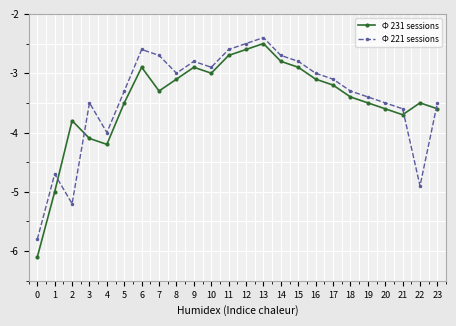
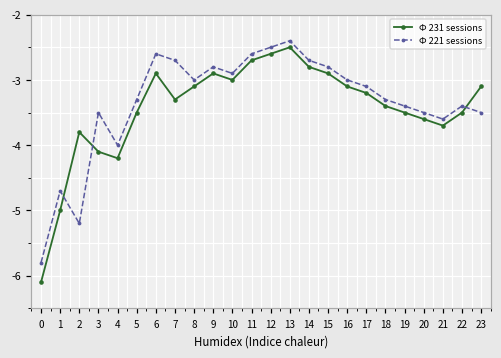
Ф 221 sessions, 22: -4.9 -> -3.4
Ф 231 sessions, 23: -3.6 -> -3.1
